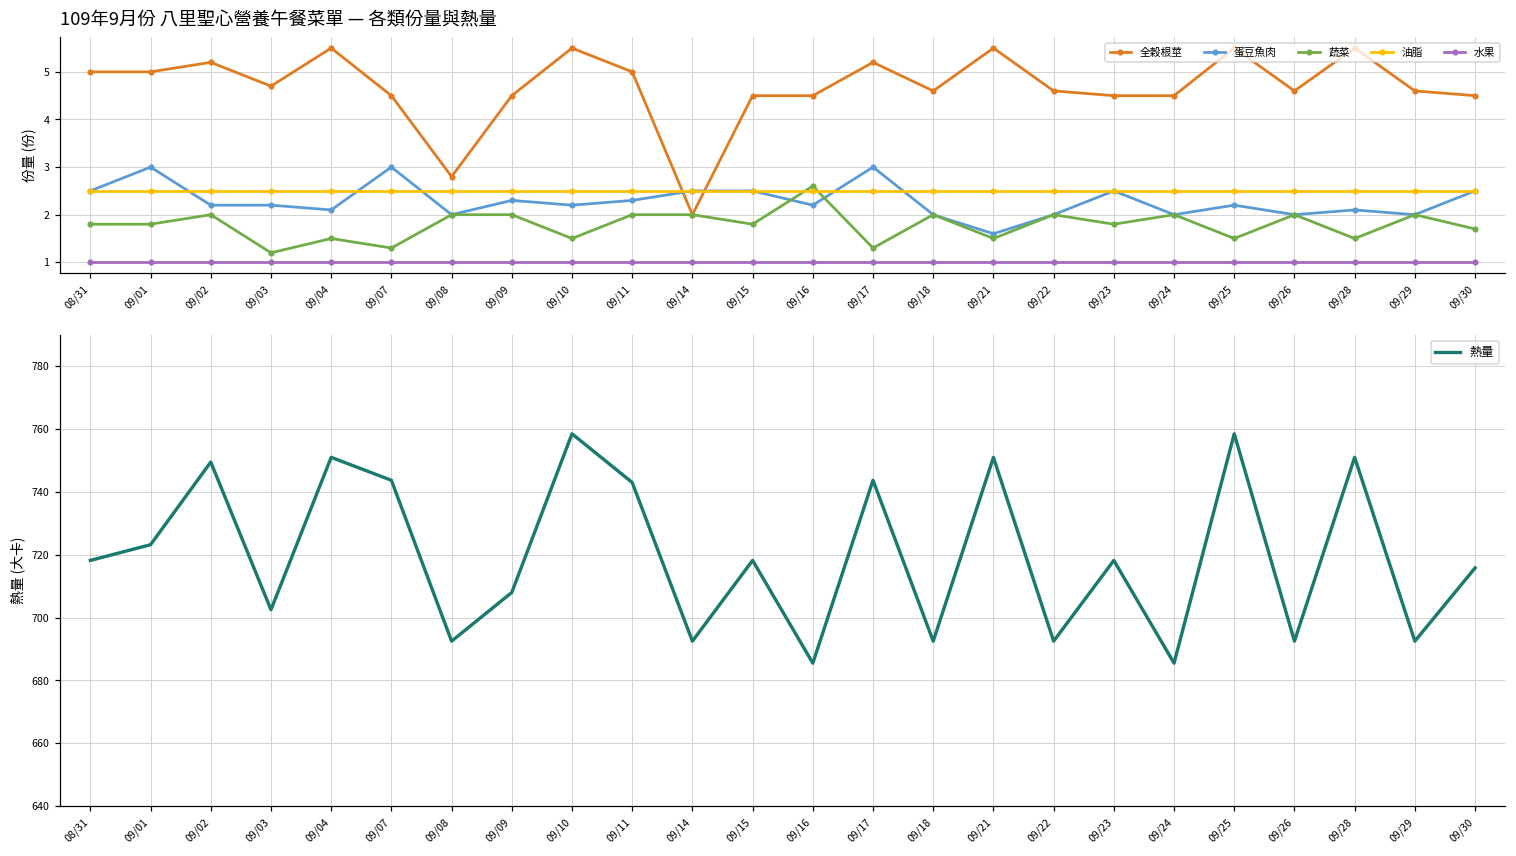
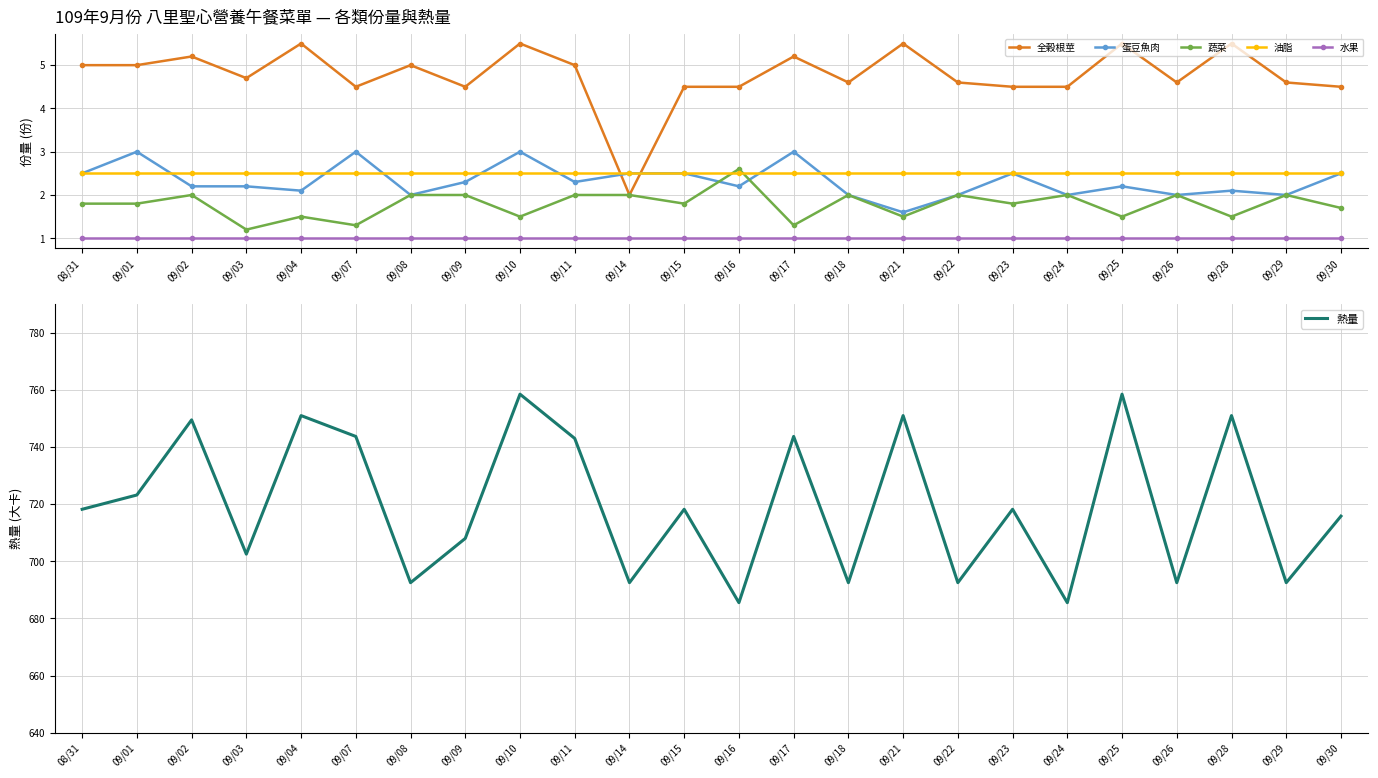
109年9月份 八里聖心營養午餐菜單 — 各類份量與熱量, 全穀根莖, 09/08: 2.8 -> 5.0
109年9月份 八里聖心營養午餐菜單 — 各類份量與熱量, 蛋豆魚肉, 09/10: 2.2 -> 3.0
